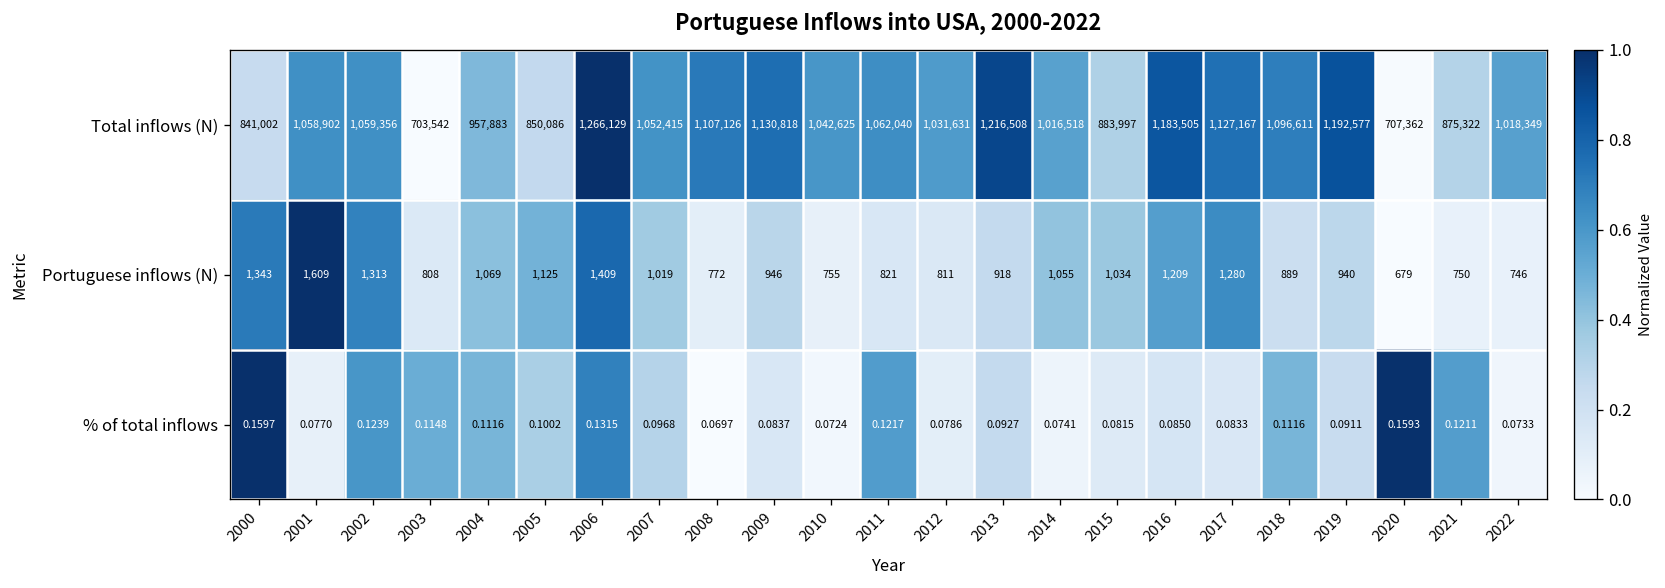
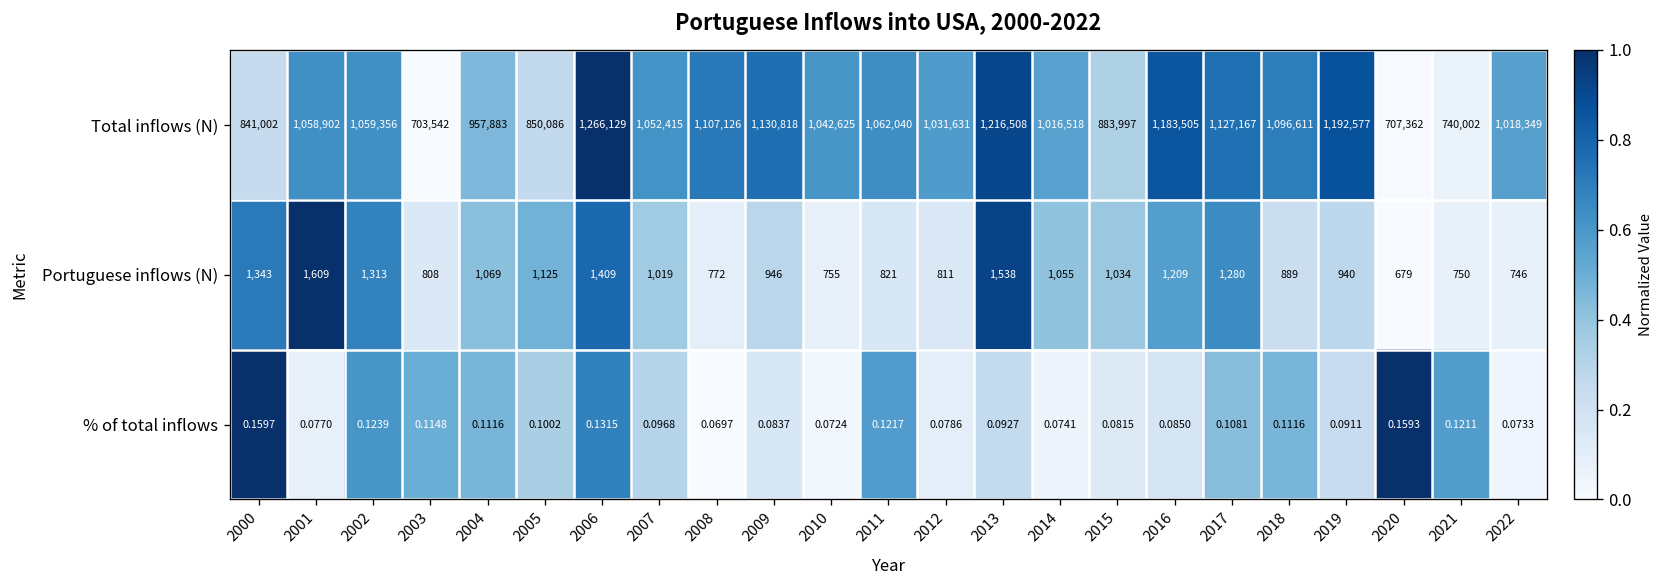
Total inflows (N), 2021: 875,322 -> 740,002
Portuguese inflows (N), 2013: 918 -> 1,538
% of total inflows, 2017: 0.0833 -> 0.1081
